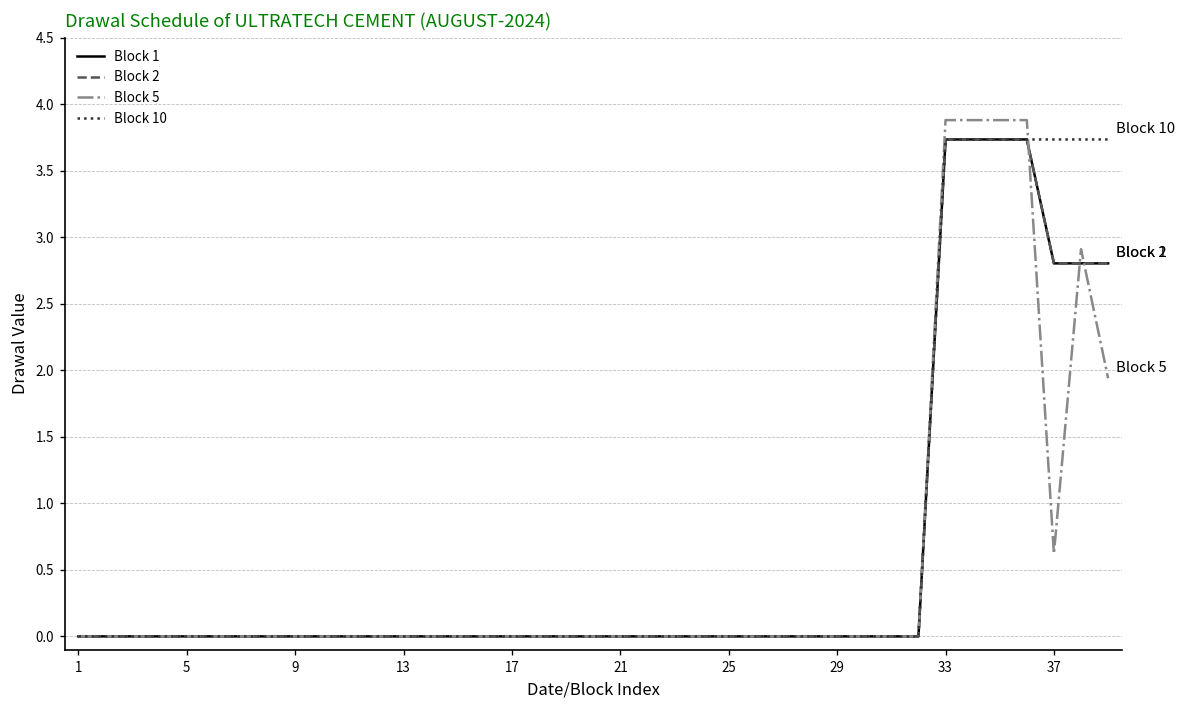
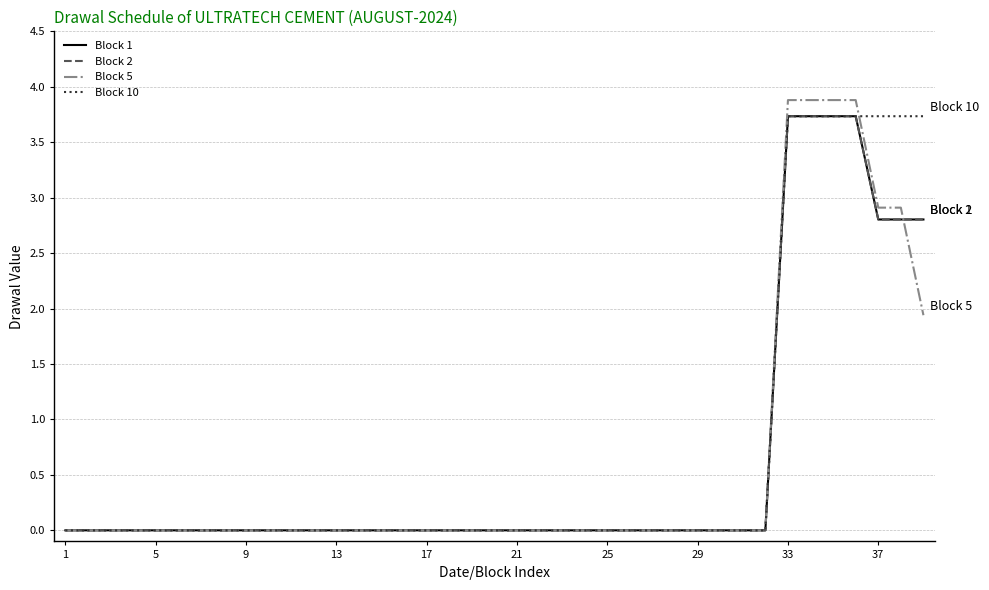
Block 5, 37: 0.62 -> 2.91
